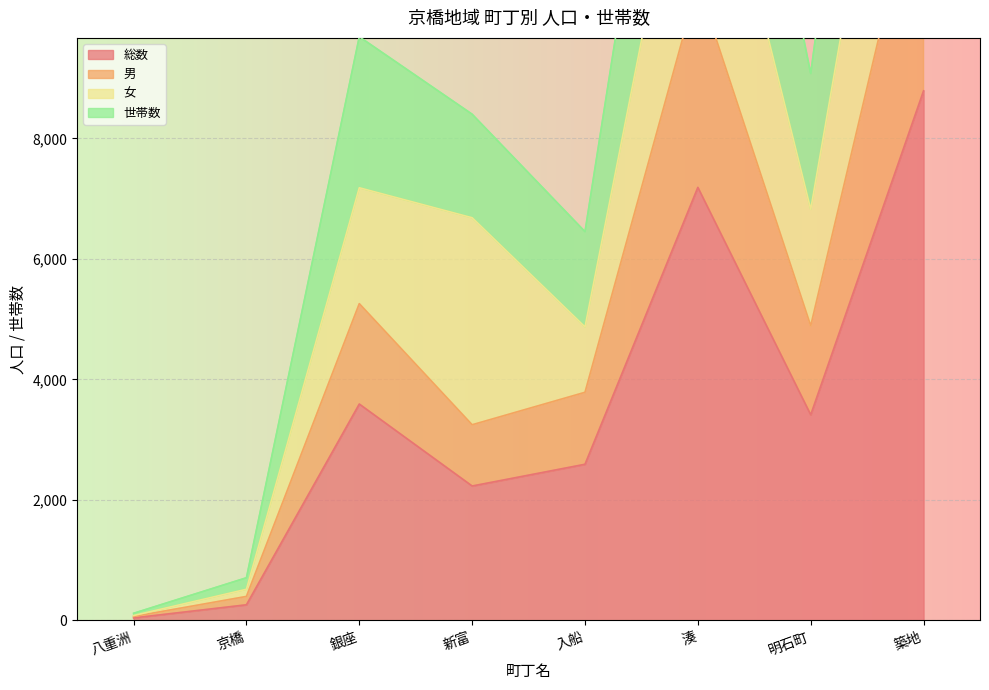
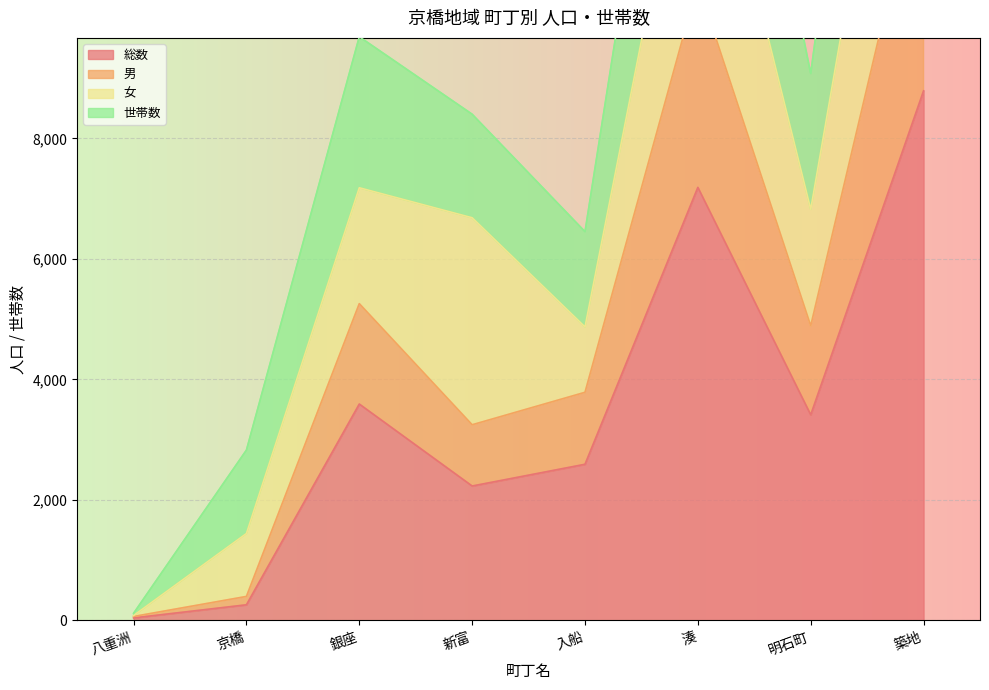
女, 京橋: 100 -> 1,000
世帯数, 京橋: 200 -> 1,400
